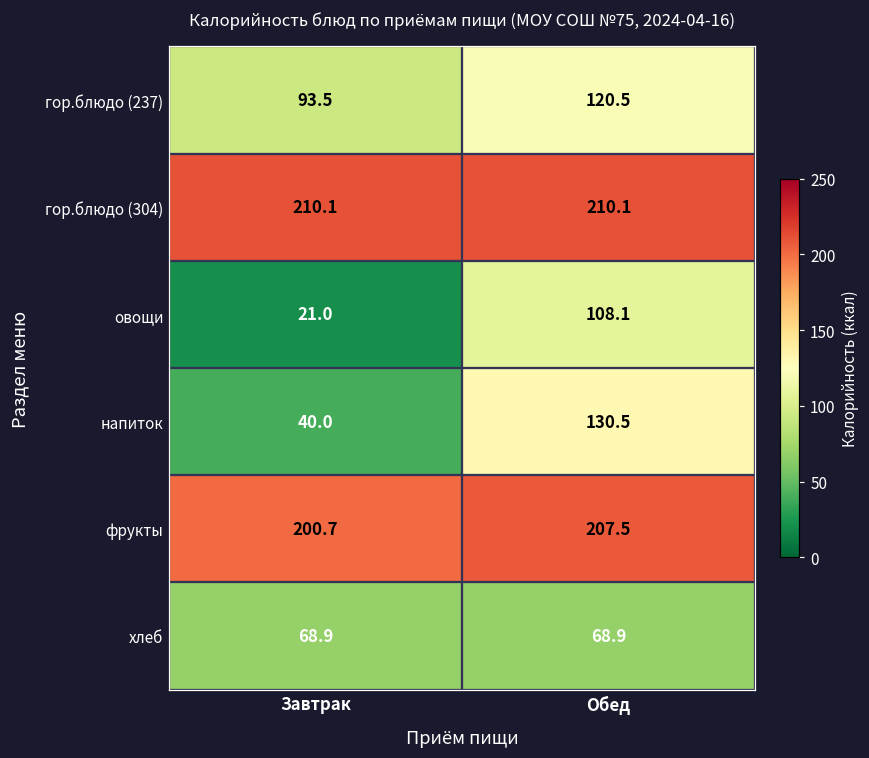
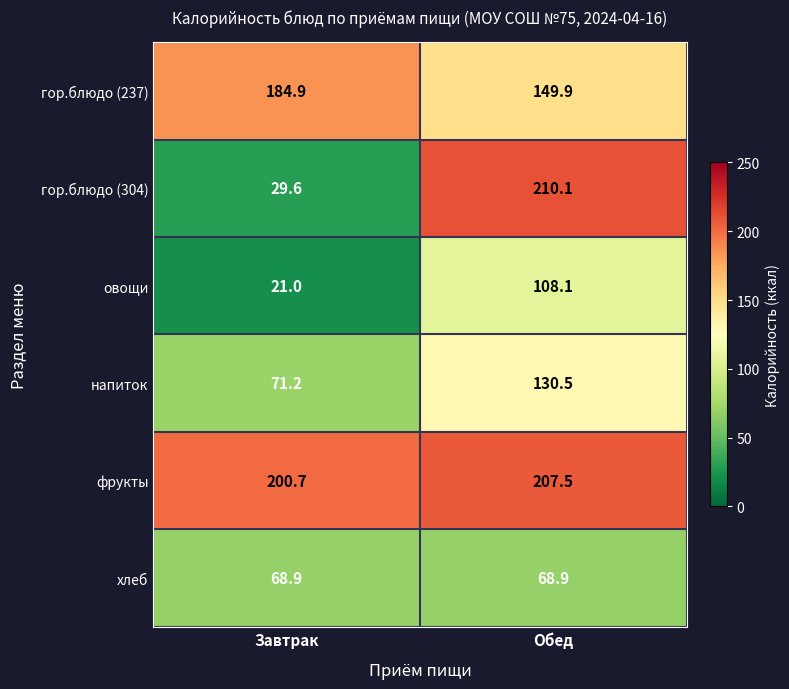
гор.блюдо (237), Завтрак: 93.5 -> 184.9
гор.блюдо (237), Обед: 120.5 -> 149.9
гор.блюдо (304), Завтрак: 210.1 -> 29.6
напиток, Завтрак: 40.0 -> 71.2
